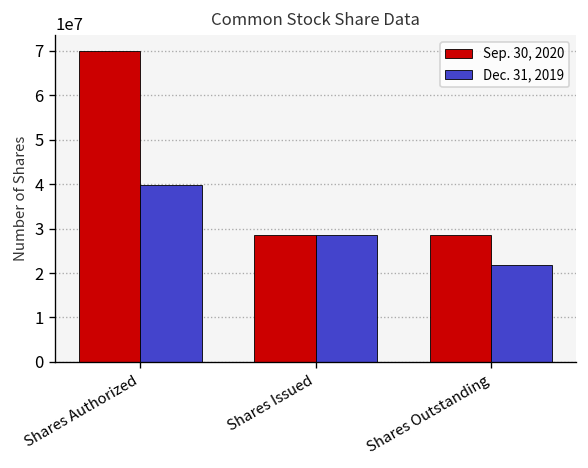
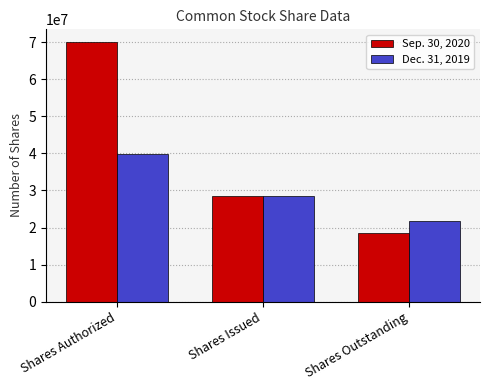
Sep. 30, 2020, Shares Outstanding: 29000000 -> 19000000
